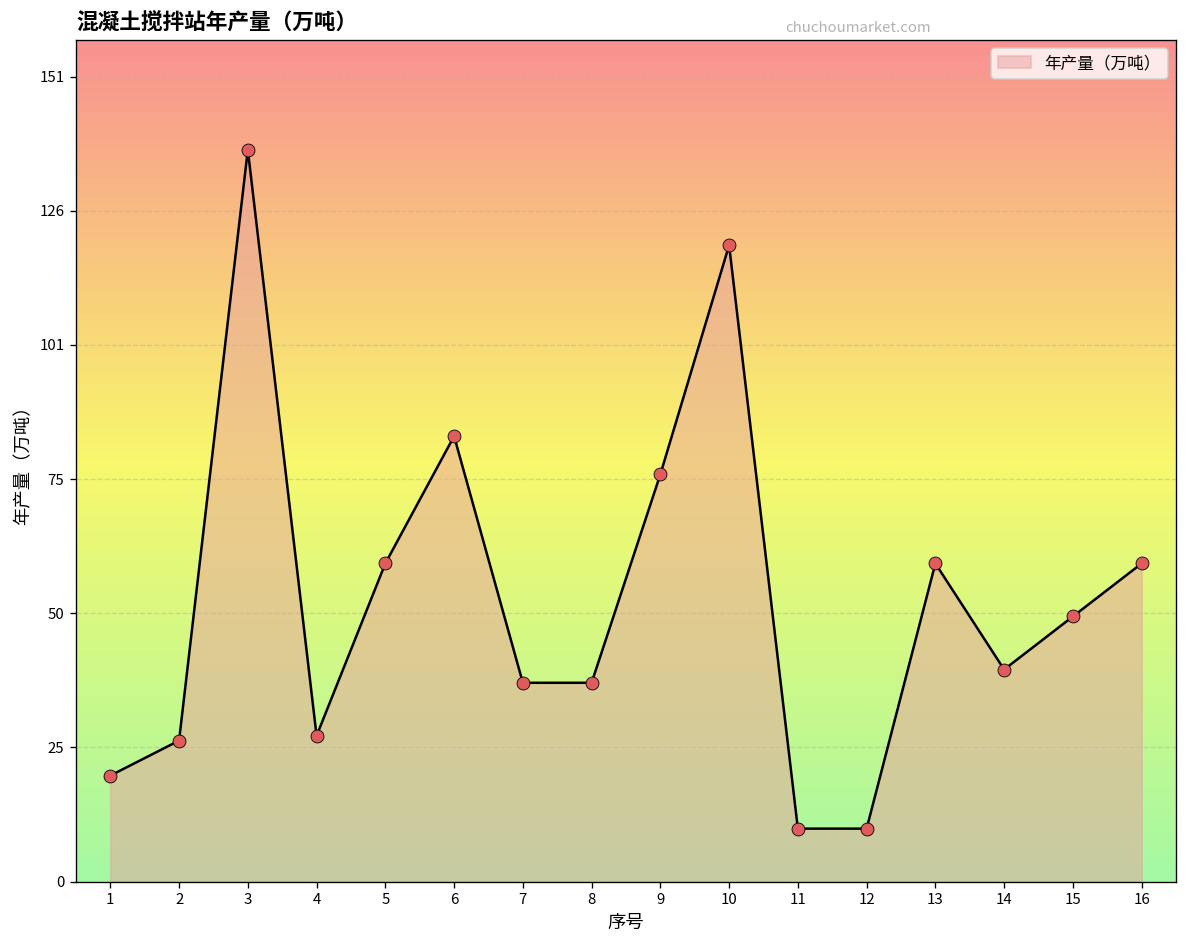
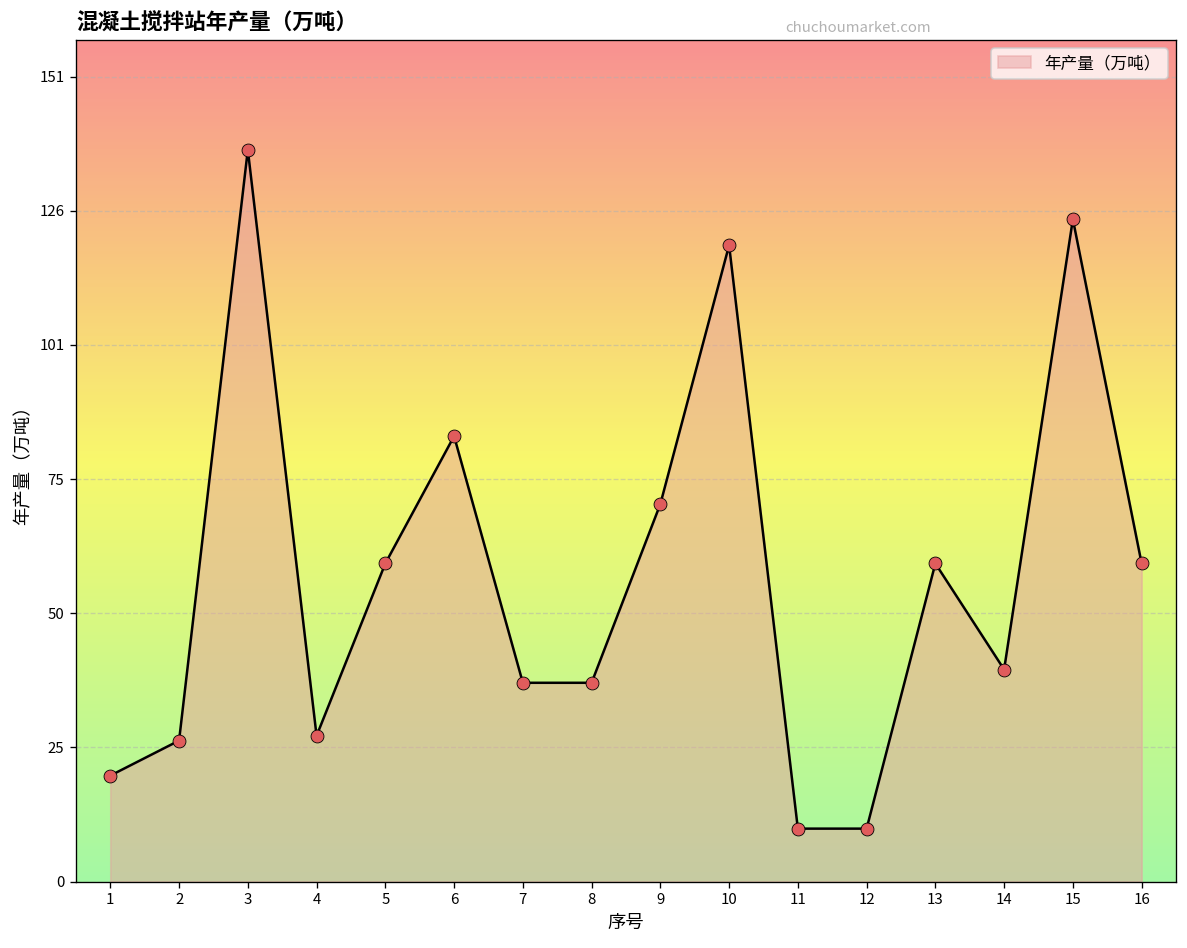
9: 77 -> 71
15: 50 -> 125
